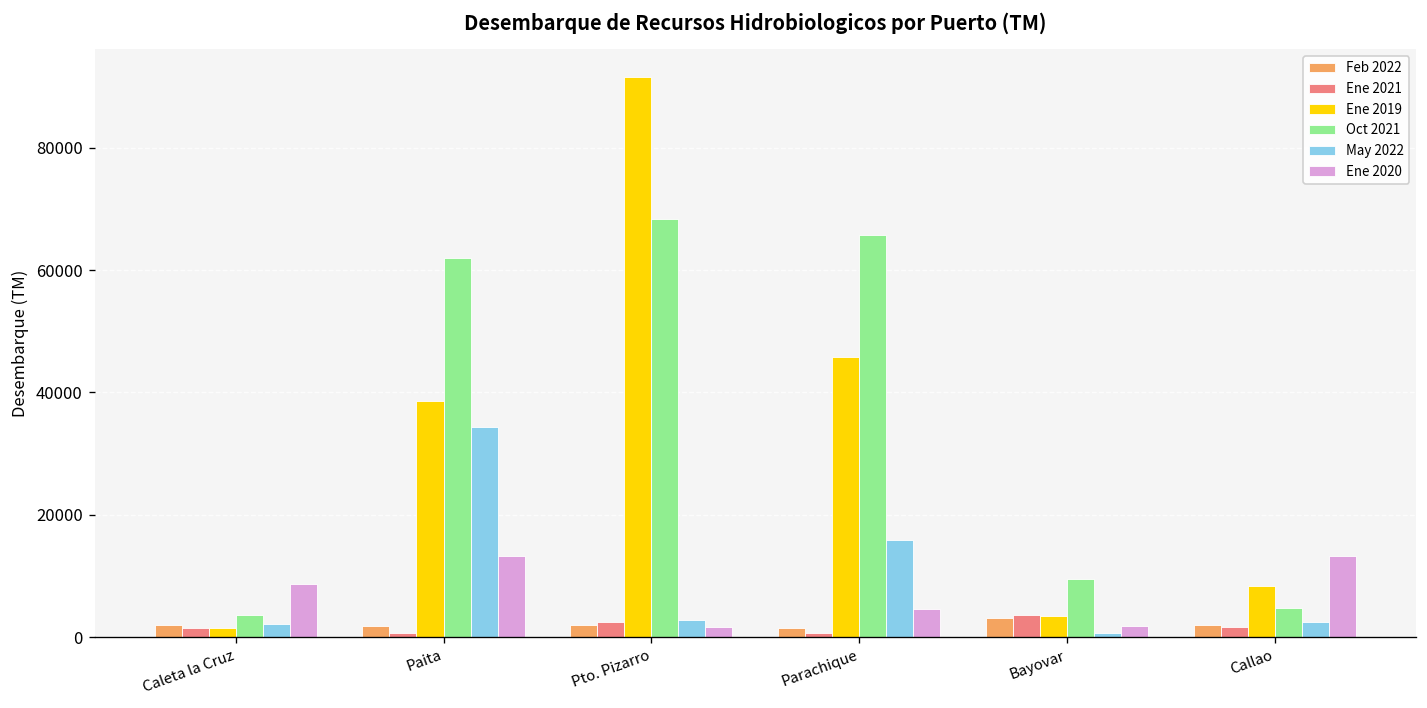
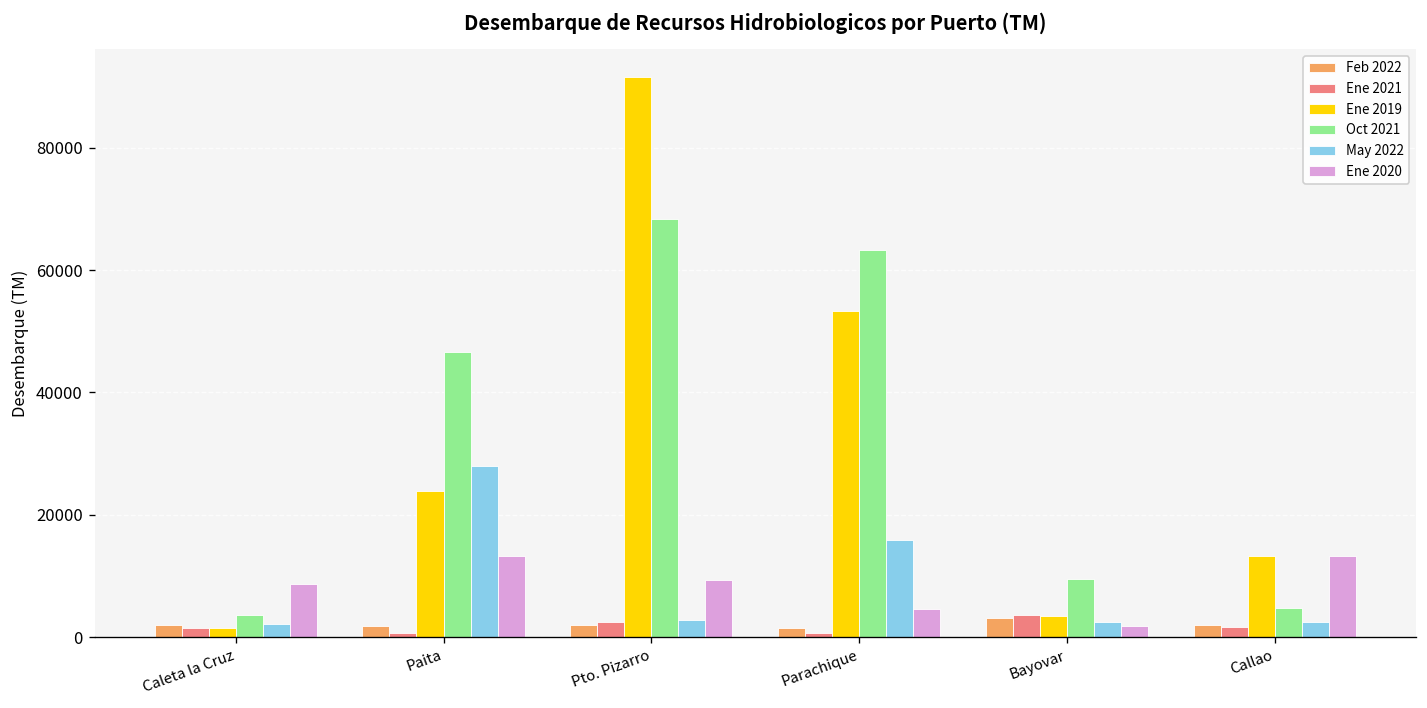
Ene 2019, Paita: 39000 -> 24000
Oct 2021, Paita: 62000 -> 47000
May 2022, Paita: 34000 -> 28000
Ene 2020, Pto. Pizarro: 2000 -> 9000
Ene 2019, Parachique: 46000 -> 53000
Oct 2021, Parachique: 66000 -> 63000
May 2022, Bayovar: 1000 -> 2000
Ene 2019, Callao: 8000 -> 13000
